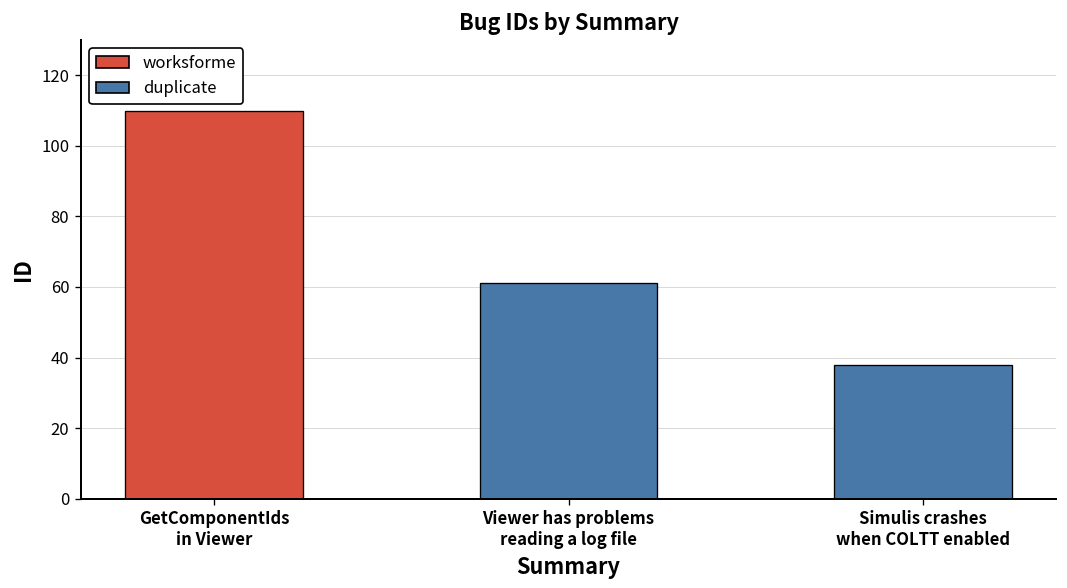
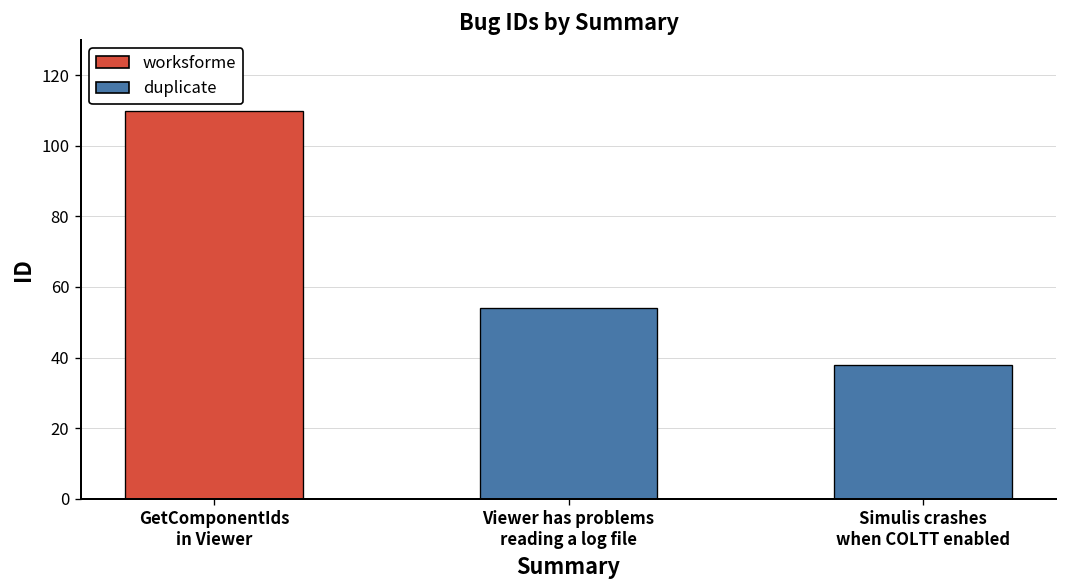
Viewer has problems reading a log file: 61 -> 54
